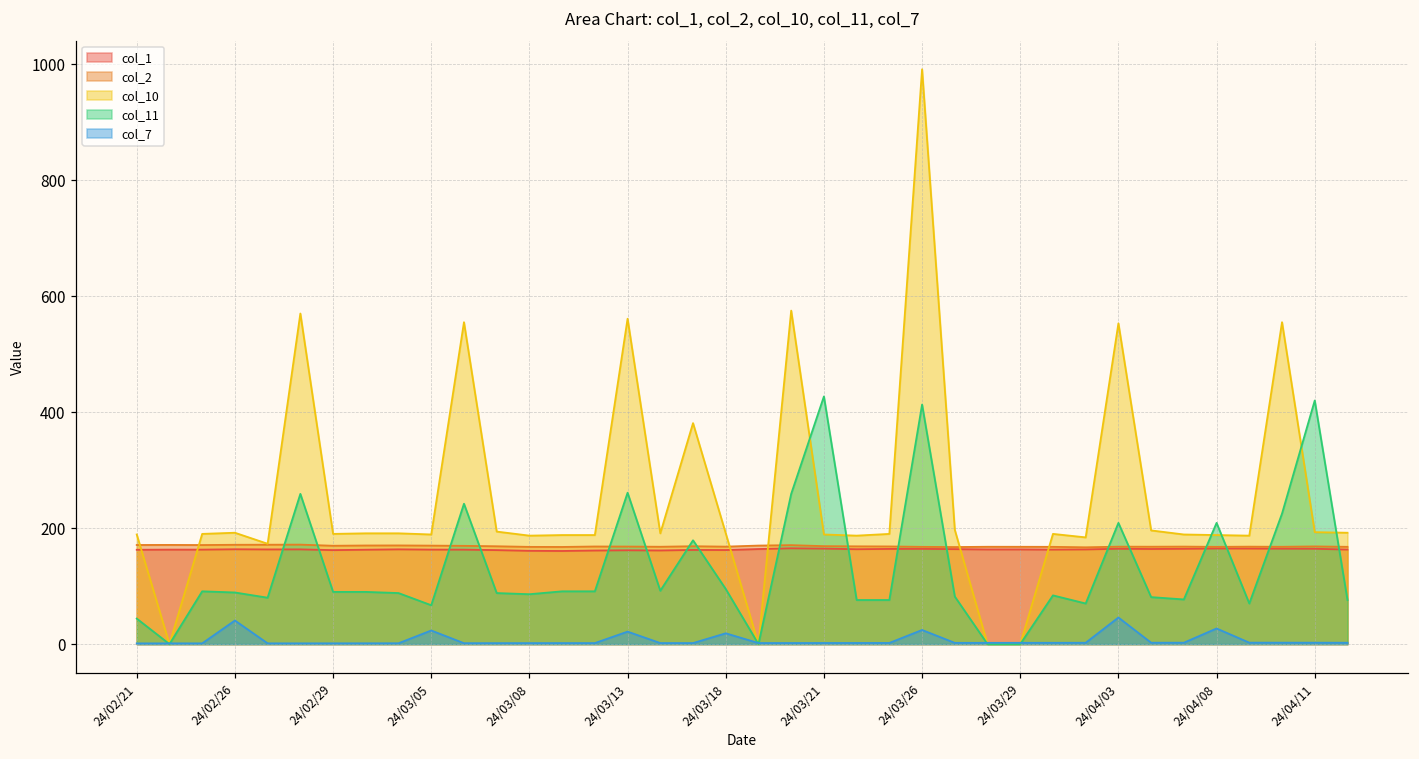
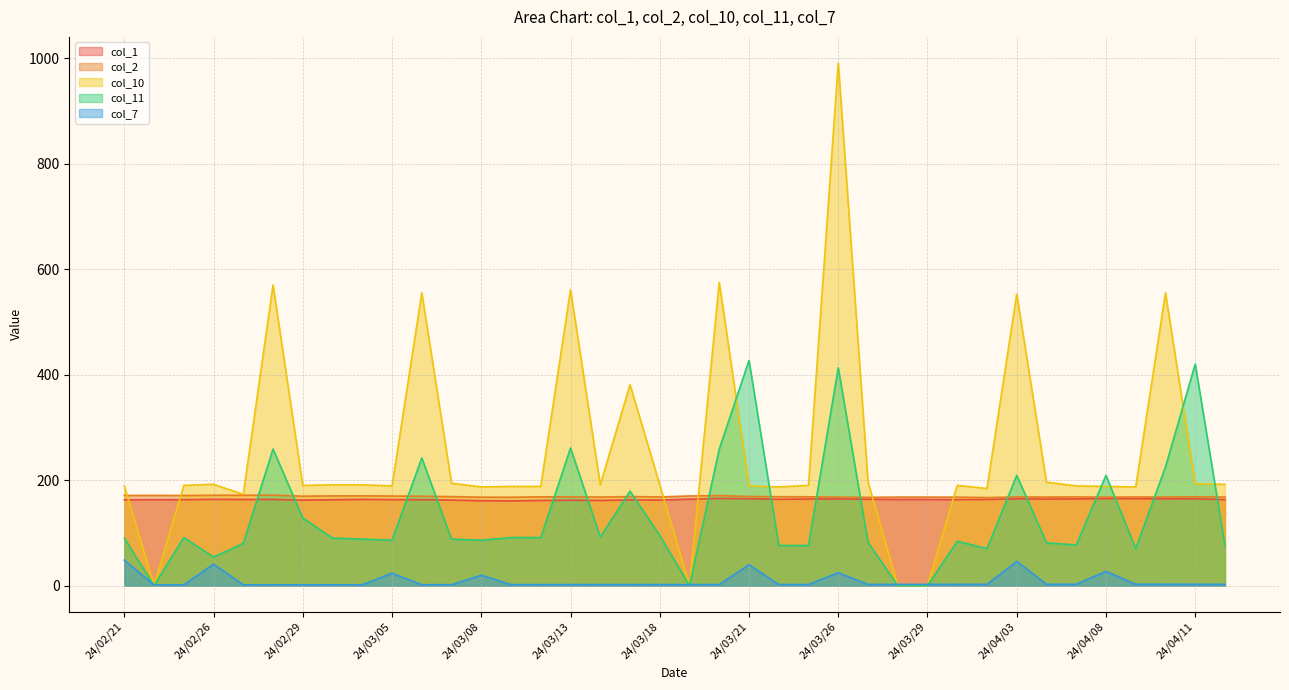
col_11, 24/02/21: 40 -> 90
col_7, 24/02/21: 0 -> 50
col_11, 24/02/26: 90 -> 50
col_11, 24/02/29: 90 -> 130
col_11, 24/03/05: 70 -> 90
col_7, 24/03/08: 0 -> 20
col_7, 24/03/13: 20 -> 0
col_7, 24/03/18: 20 -> 0
col_7, 24/03/21: 0 -> 40
